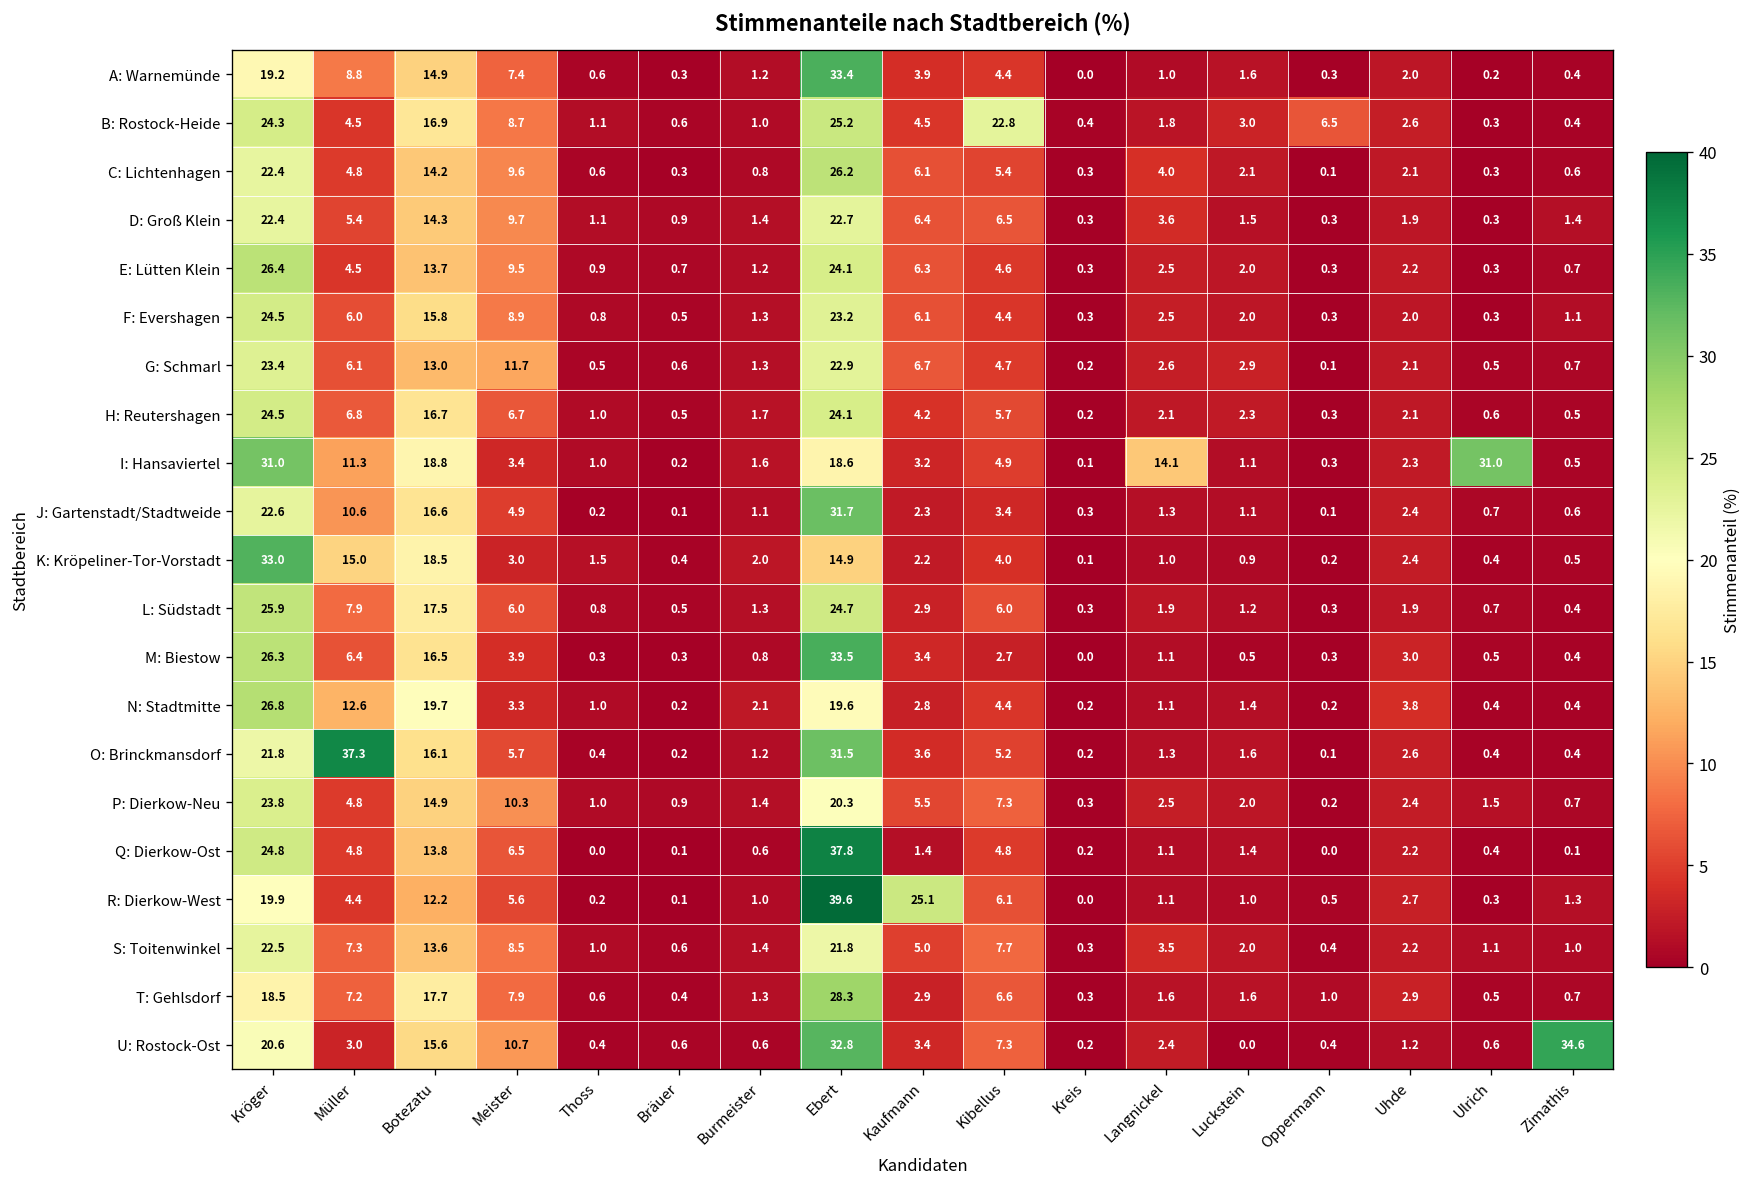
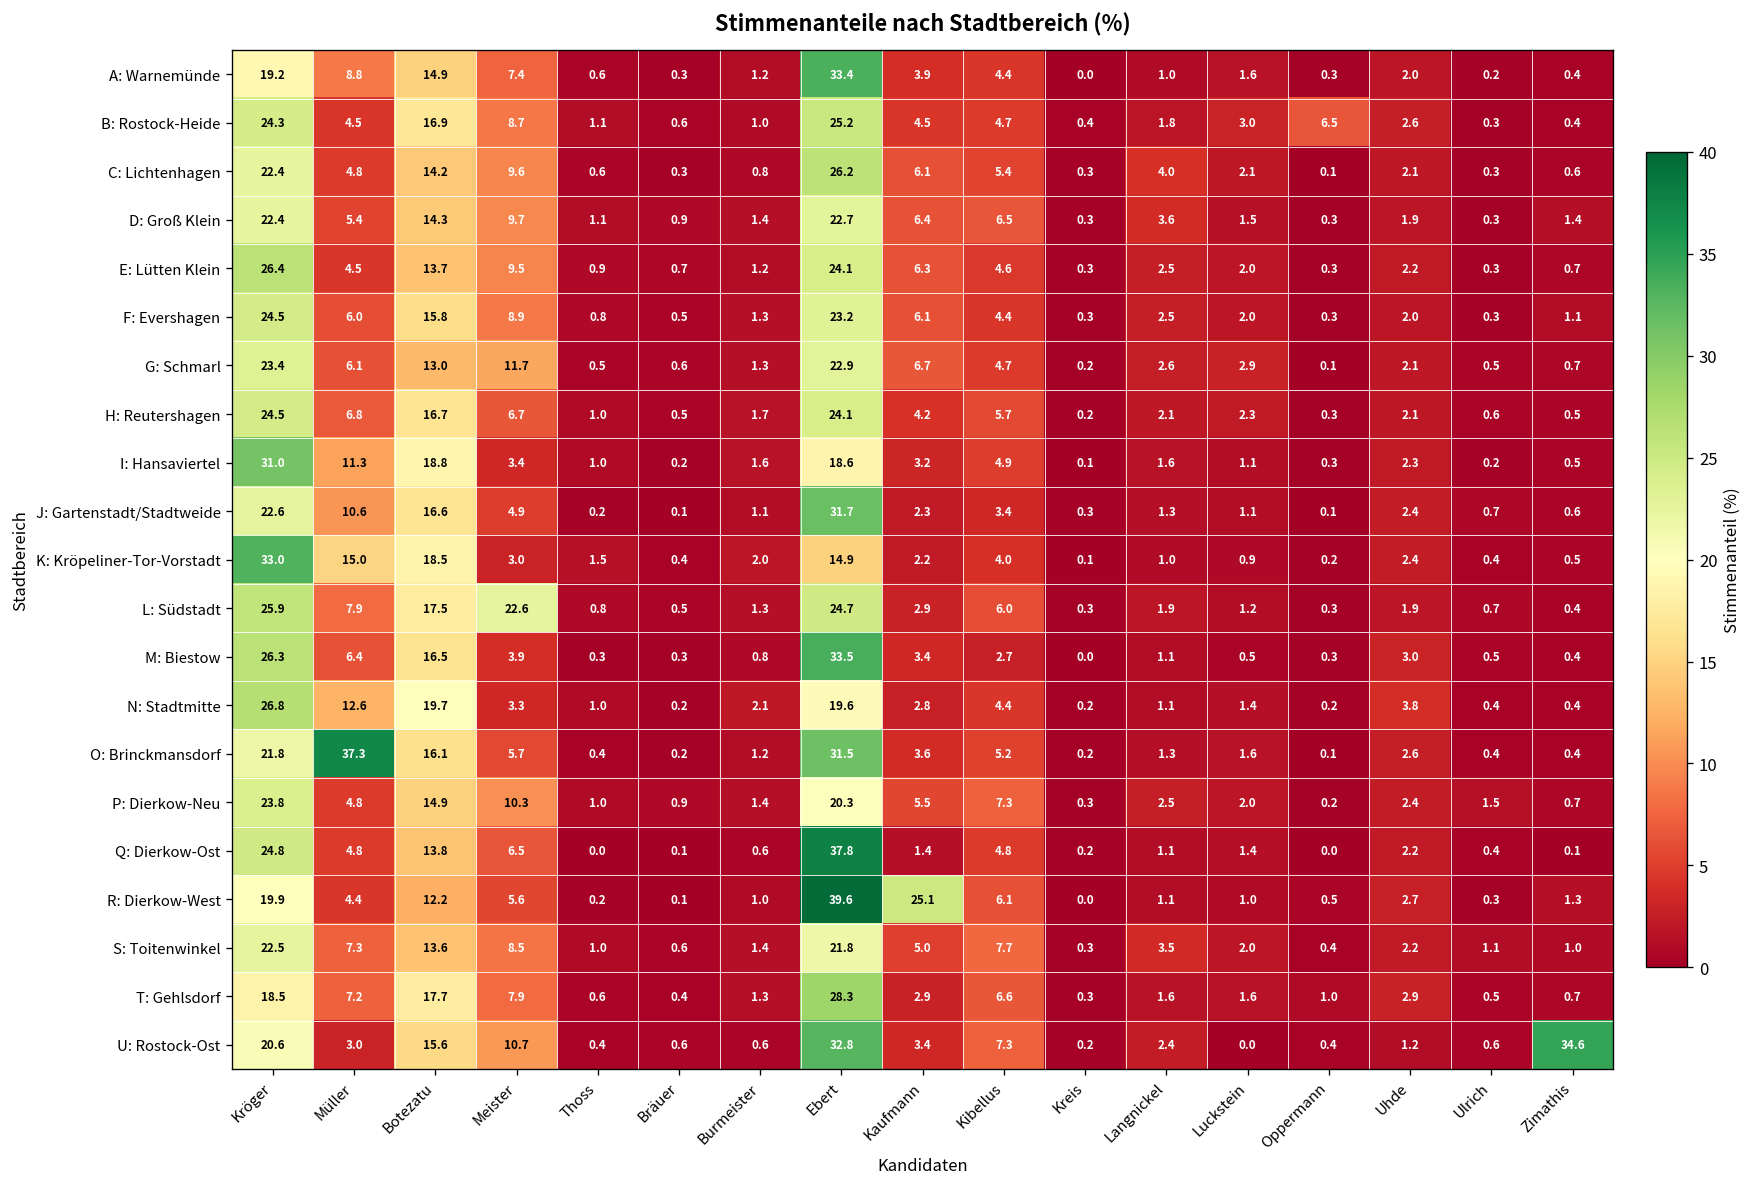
B: Rostock-Heide, Kibellus: 22.8 -> 4.7
I: Hansaviertel, Langnickel: 14.1 -> 1.6
I: Hansaviertel, Ulrich: 31.0 -> 0.2
L: Südstadt, Meister: 6.0 -> 22.6
